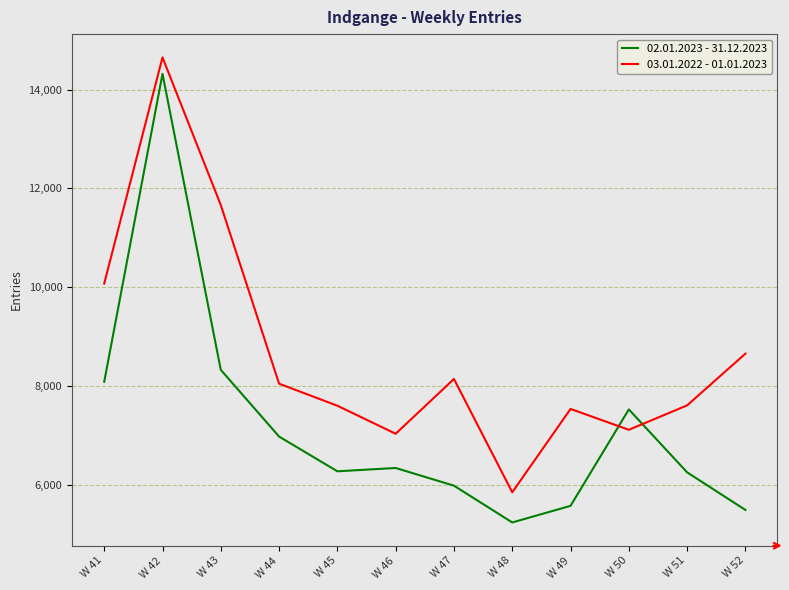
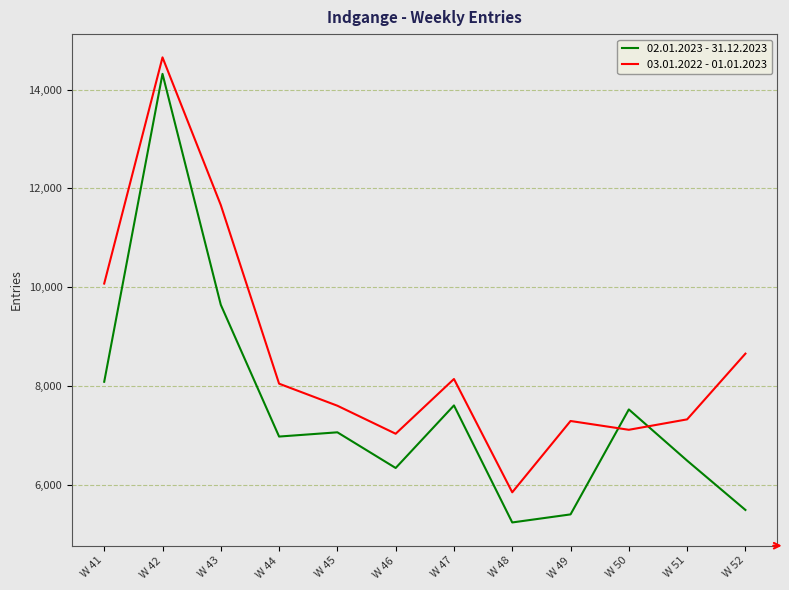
02.01.2023 - 31.12.2023, W 43: 8,300 -> 9,600
02.01.2023 - 31.12.2023, W 45: 6,300 -> 7,100
02.01.2023 - 31.12.2023, W 47: 6,000 -> 7,600
02.01.2023 - 31.12.2023, W 49: 5,600 -> 5,400
03.01.2022 - 01.01.2023, W 49: 7,500 -> 7,300
02.01.2023 - 31.12.2023, W 51: 6,300 -> 6,500
03.01.2022 - 01.01.2023, W 51: 7,600 -> 7,300
